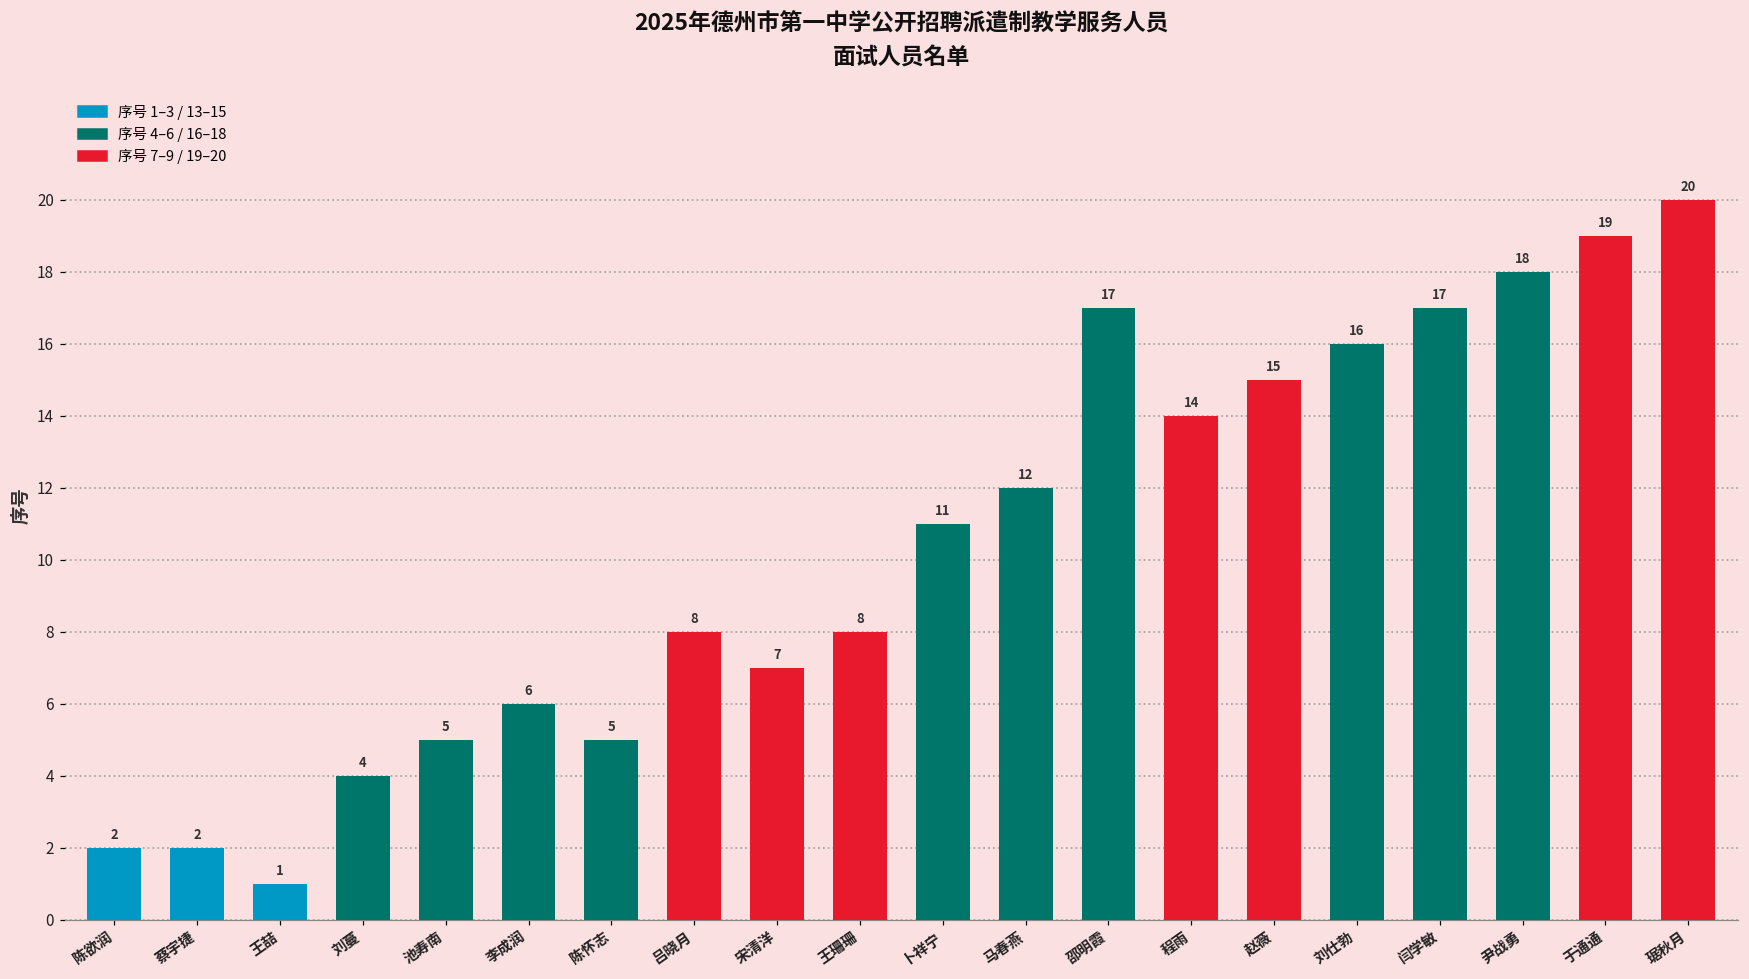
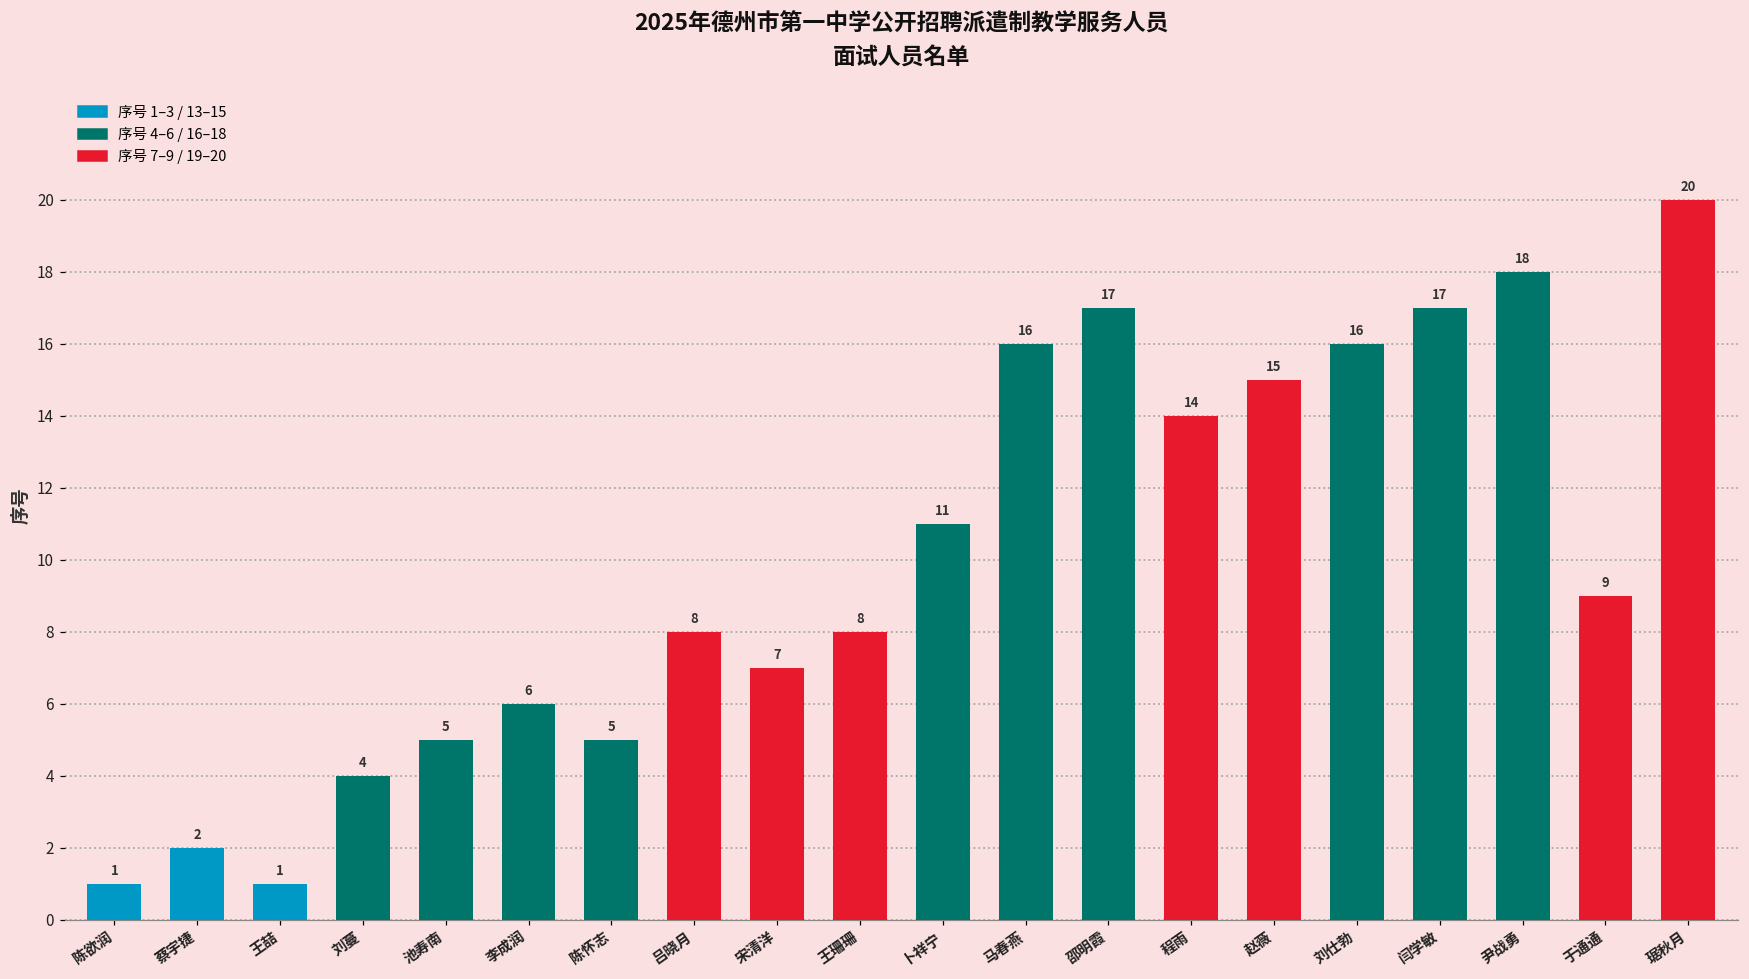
陈欲润: 2 -> 1
马春燕: 12 -> 16
于通通: 19 -> 9
